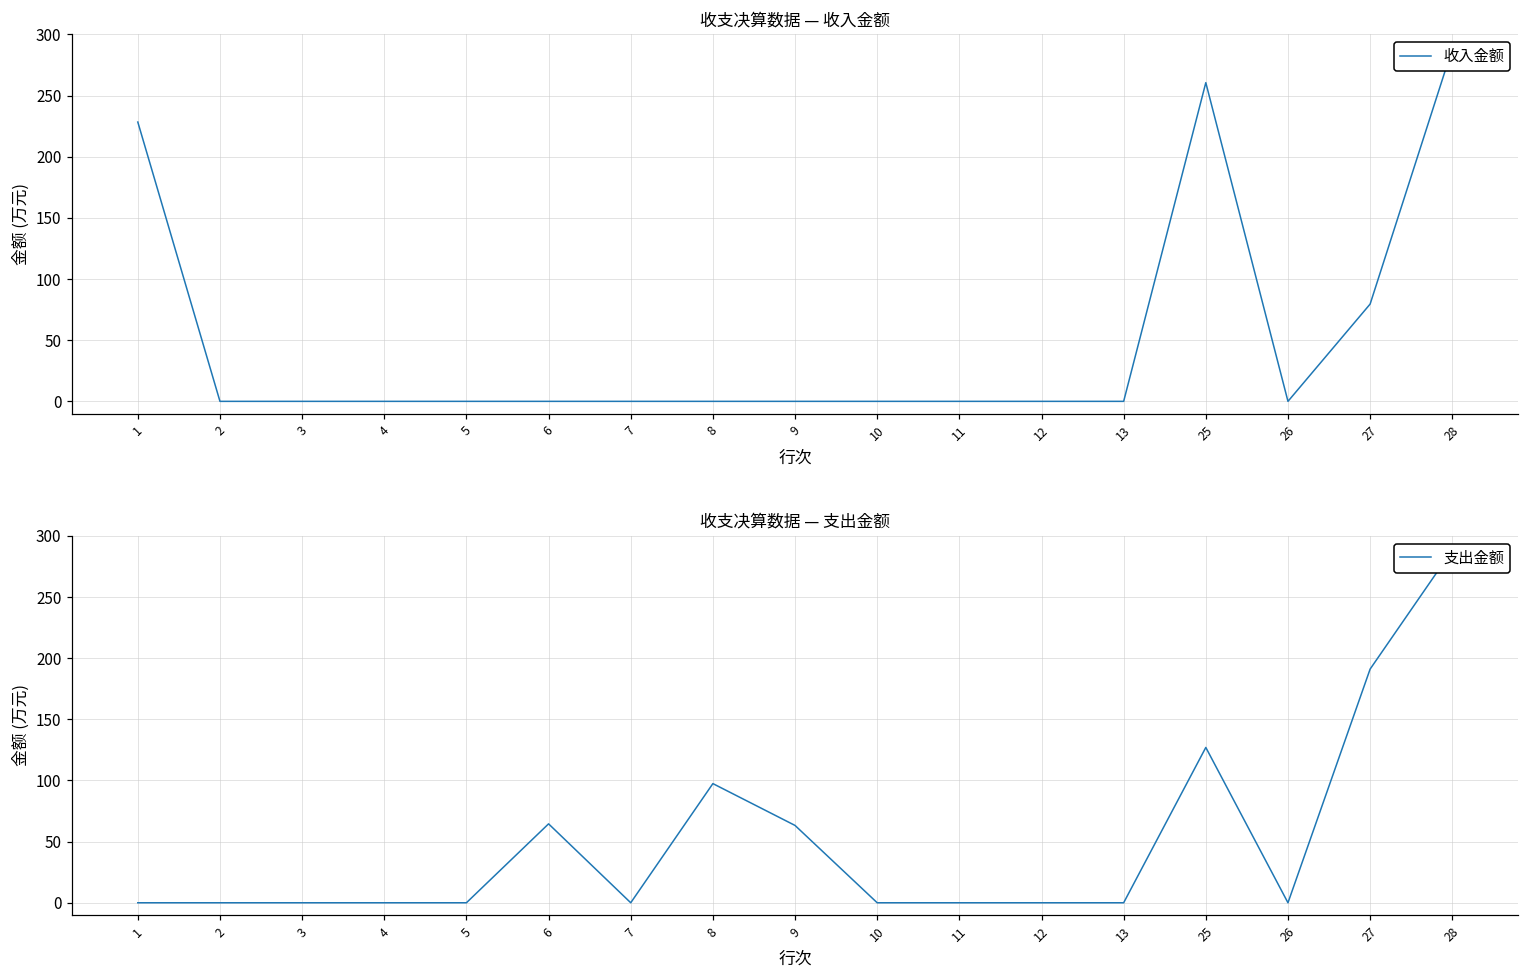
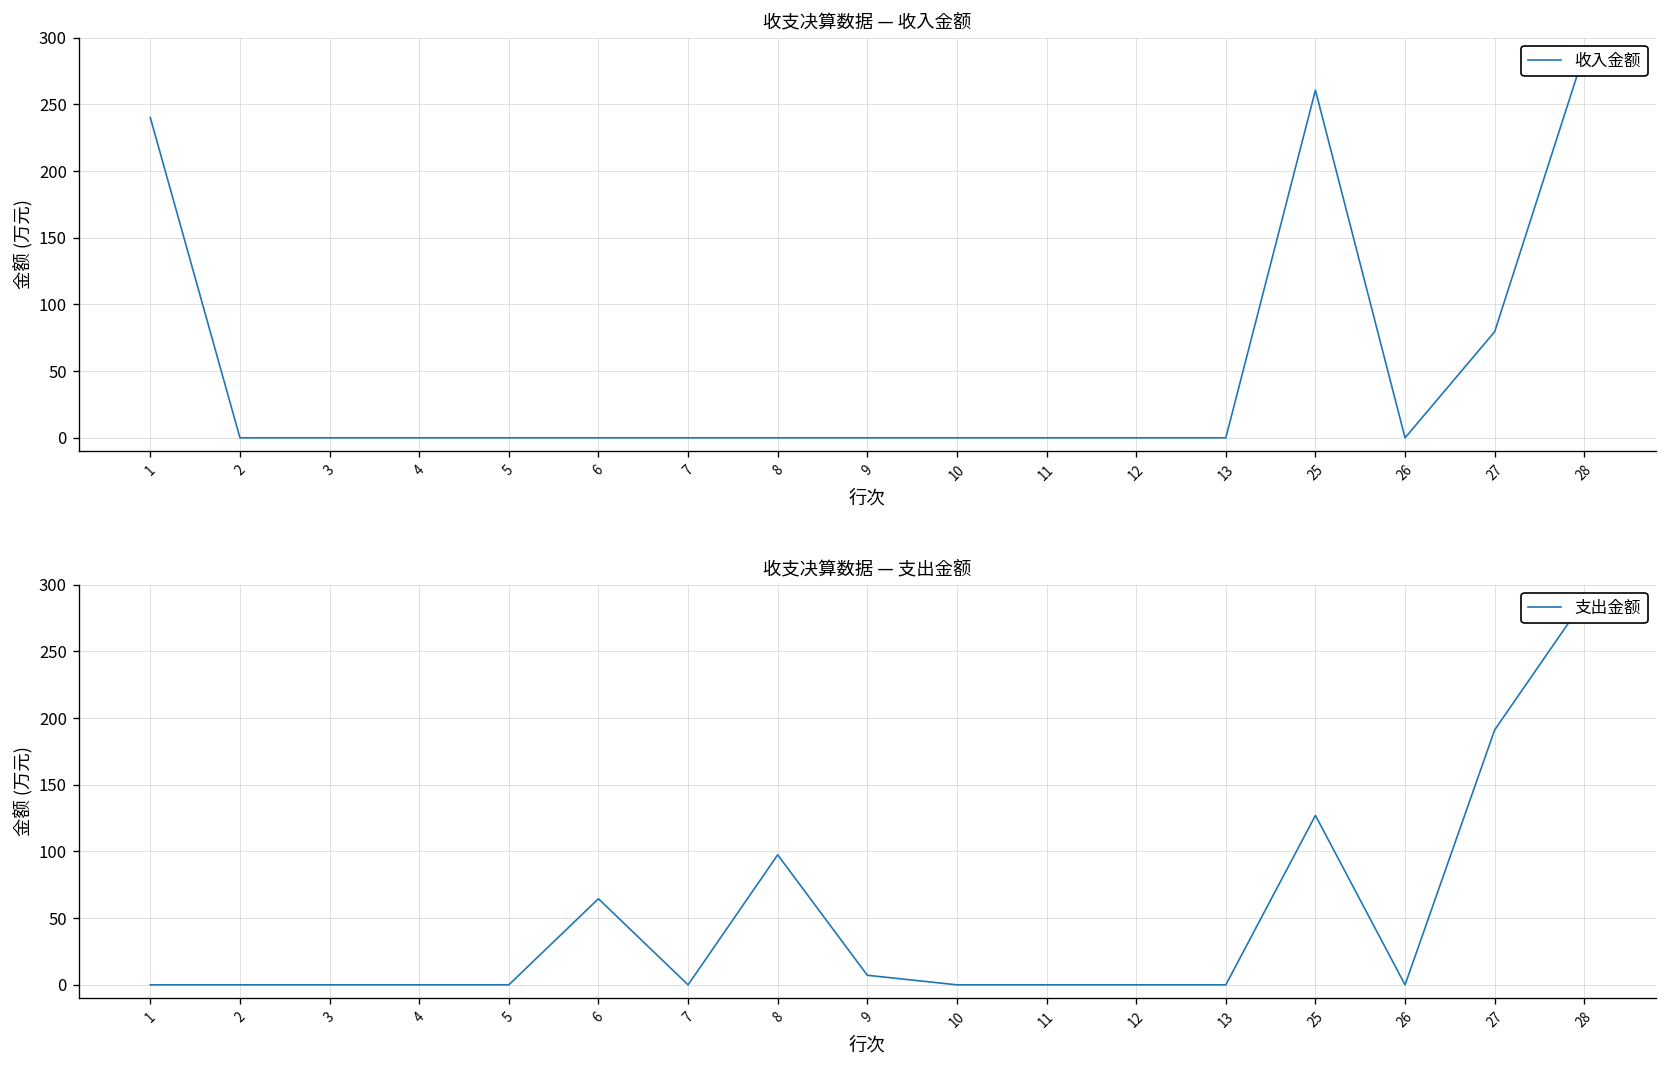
收支决算数据 — 收入金额, 1: 228 -> 240
收支决算数据 — 支出金额, 9: 63 -> 7
